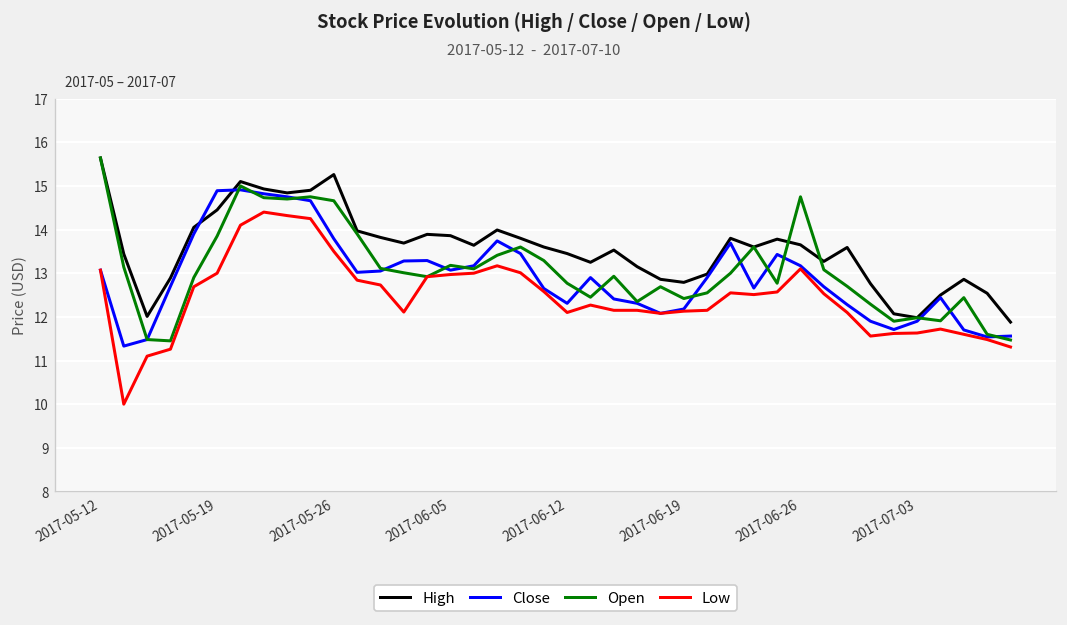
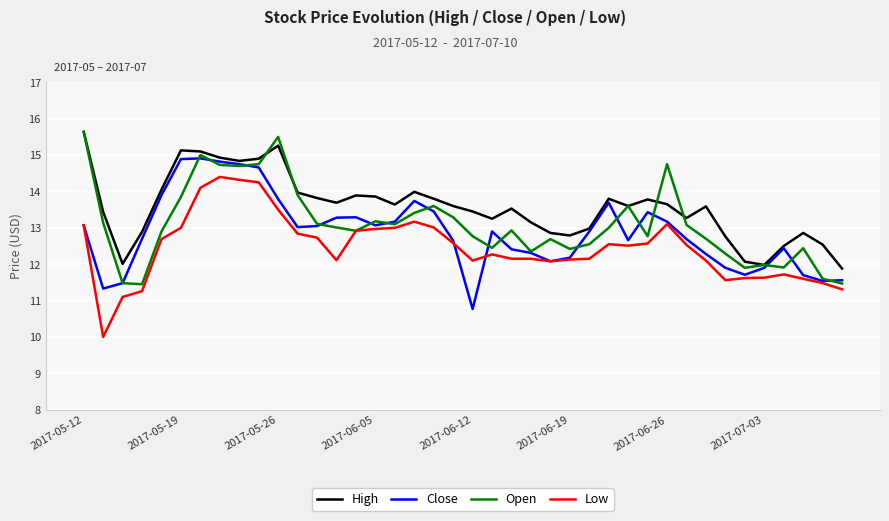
High, 2017-05-19: 14.5 -> 15.1
Open, 2017-05-26: 14.7 -> 15.5
Close, 2017-06-12: 12.3 -> 10.8
